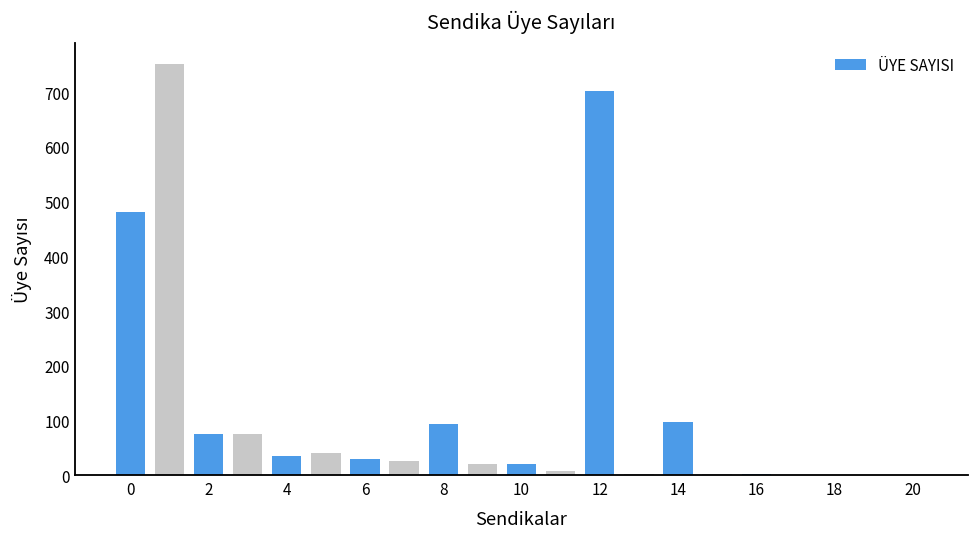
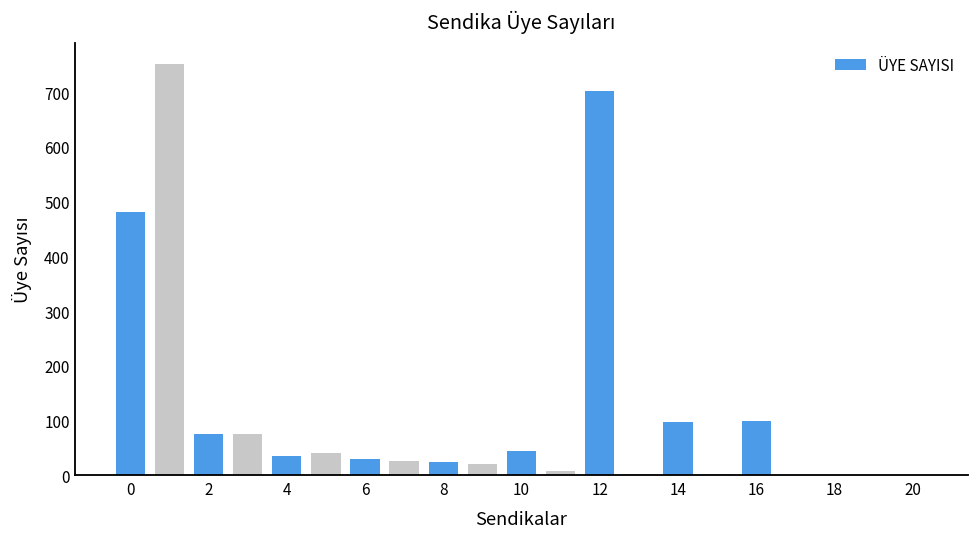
8: 90 -> 30
10: 20 -> 40
16: 0 -> 100
